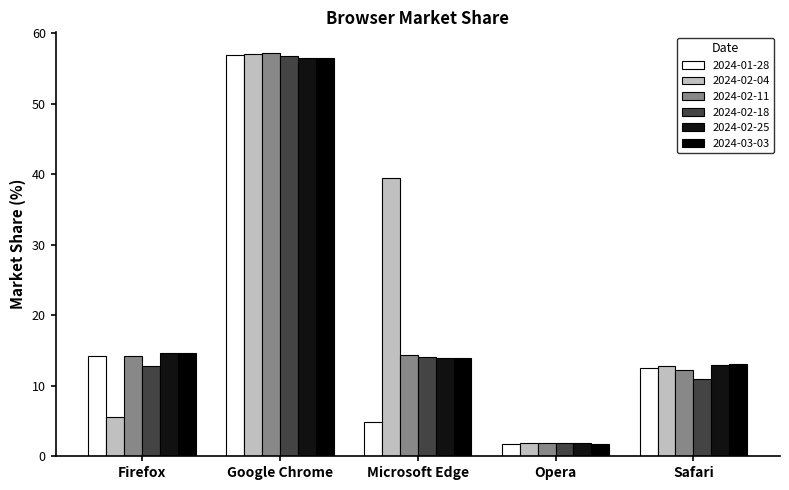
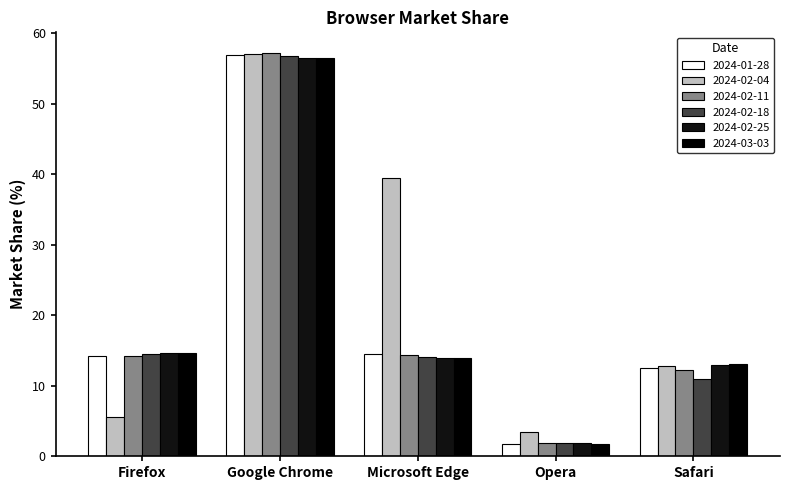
2024-02-18, Firefox: 13 -> 14
2024-01-28, Microsoft Edge: 5 -> 15
2024-02-04, Opera: 2 -> 4
